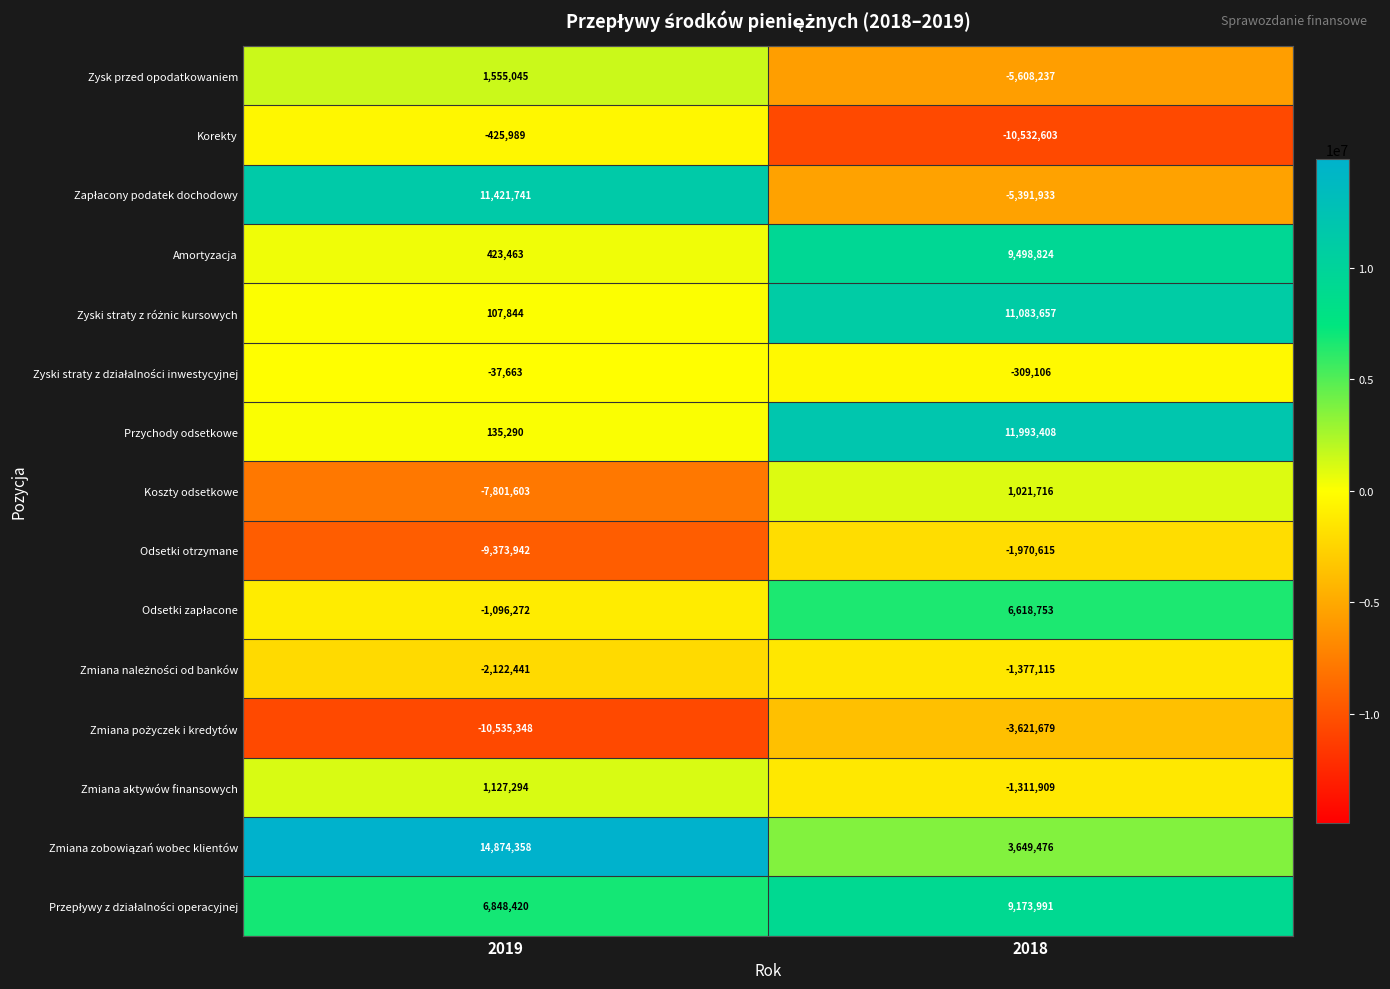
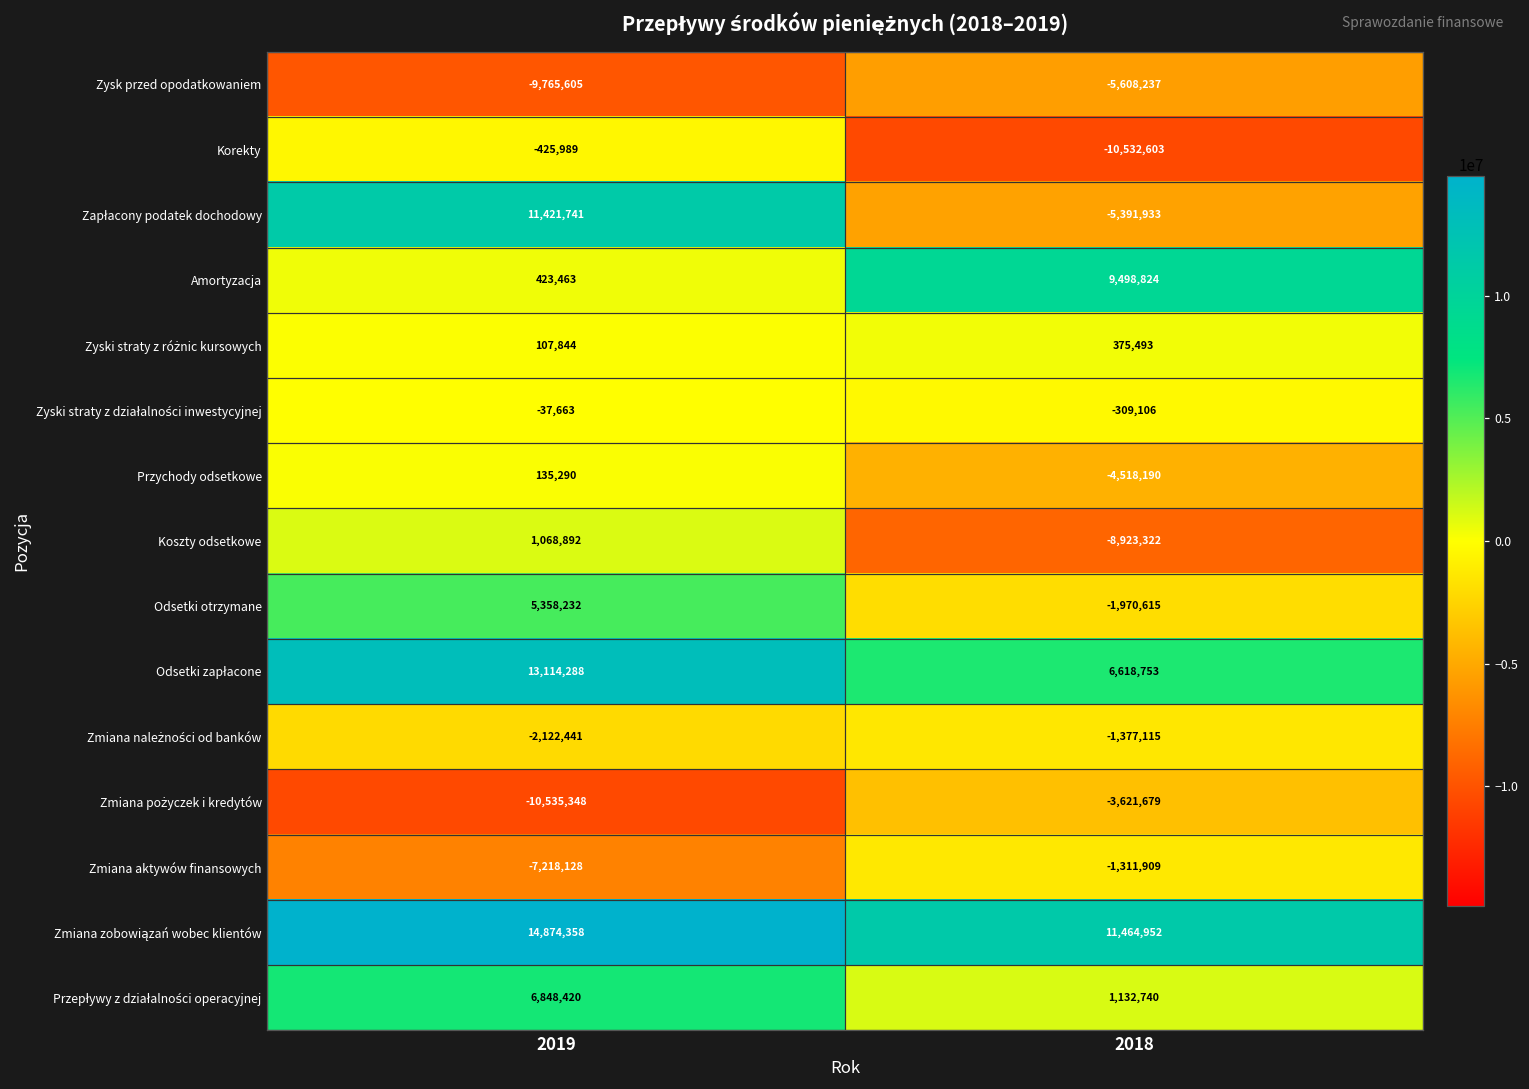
Zysk przed opodatkowaniem, 2019: 1,555,045 -> -9,765,605
Zyski straty z różnic kursowych, 2018: 11,083,657 -> 375,493
Przychody odsetkowe, 2018: 11,993,408 -> -4,518,190
Koszty odsetkowe, 2019: -7,801,603 -> 1,068,892
Koszty odsetkowe, 2018: 1,021,716 -> -8,923,322
Odsetki otrzymane, 2019: -9,373,942 -> 5,358,232
Odsetki zapłacone, 2019: -1,096,272 -> 13,114,288
Zmiana aktywów finansowych, 2019: 1,127,294 -> -7,218,128
Zmiana zobowiązań wobec klientów, 2018: 3,649,476 -> 11,464,952
Przepływy z działalności operacyjnej, 2018: 9,173,991 -> 1,132,740
